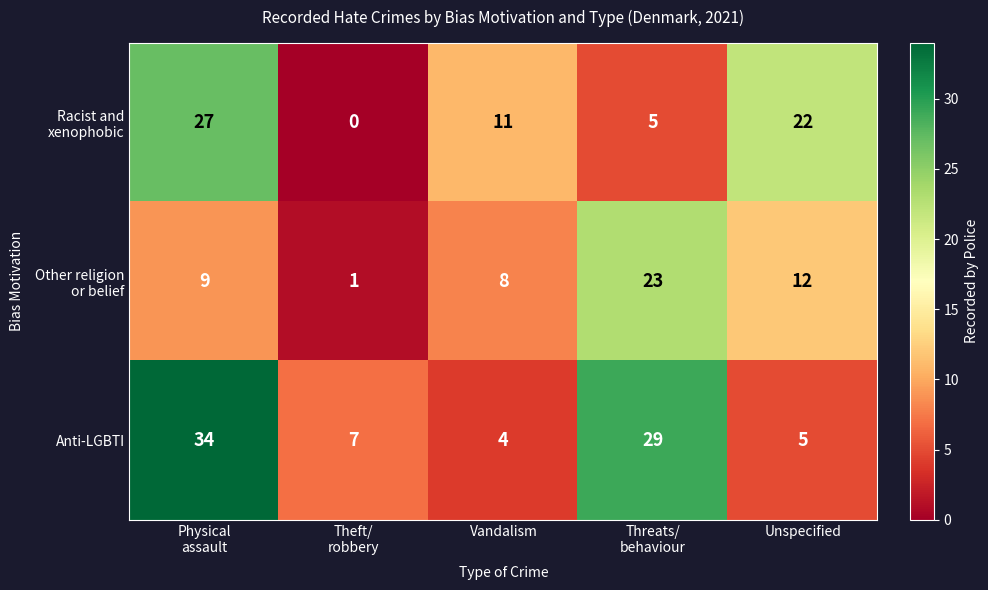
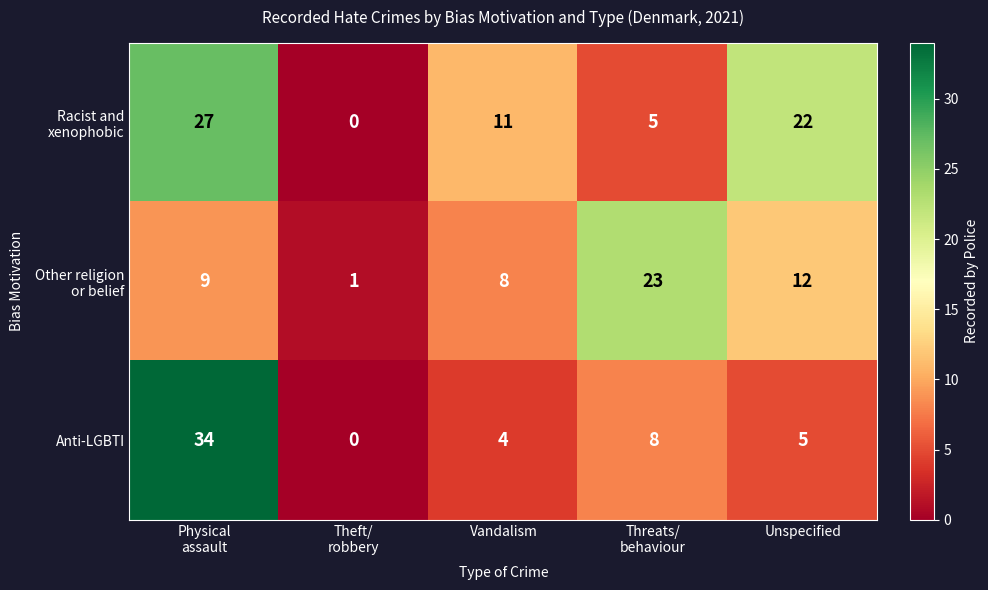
Anti-LGBTI, Theft/ robbery: 7 -> 0
Anti-LGBTI, Threats/ behaviour: 29 -> 8
